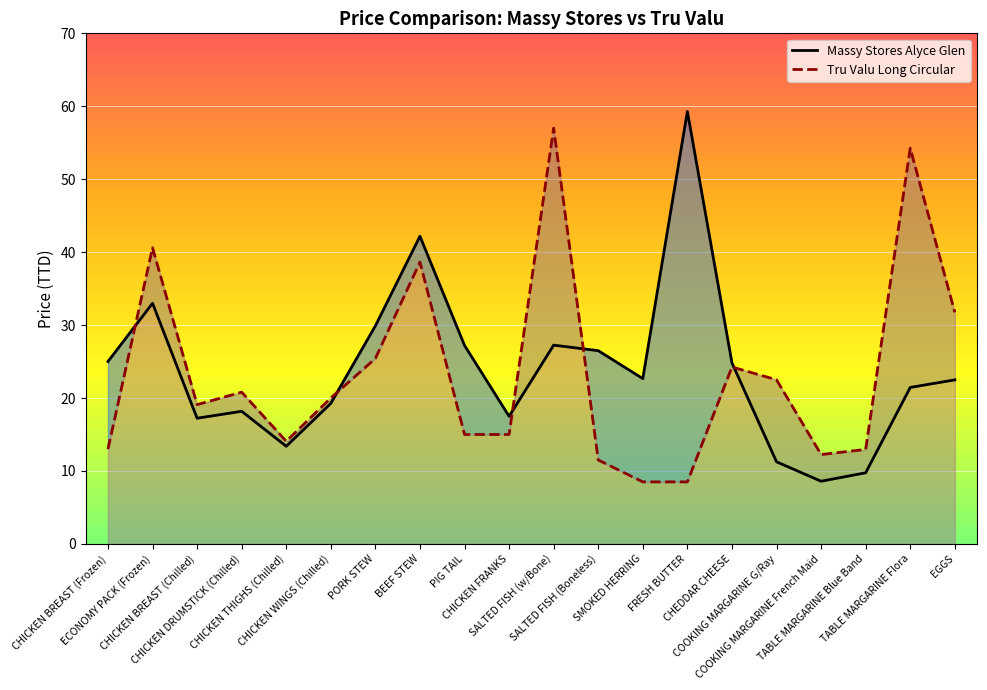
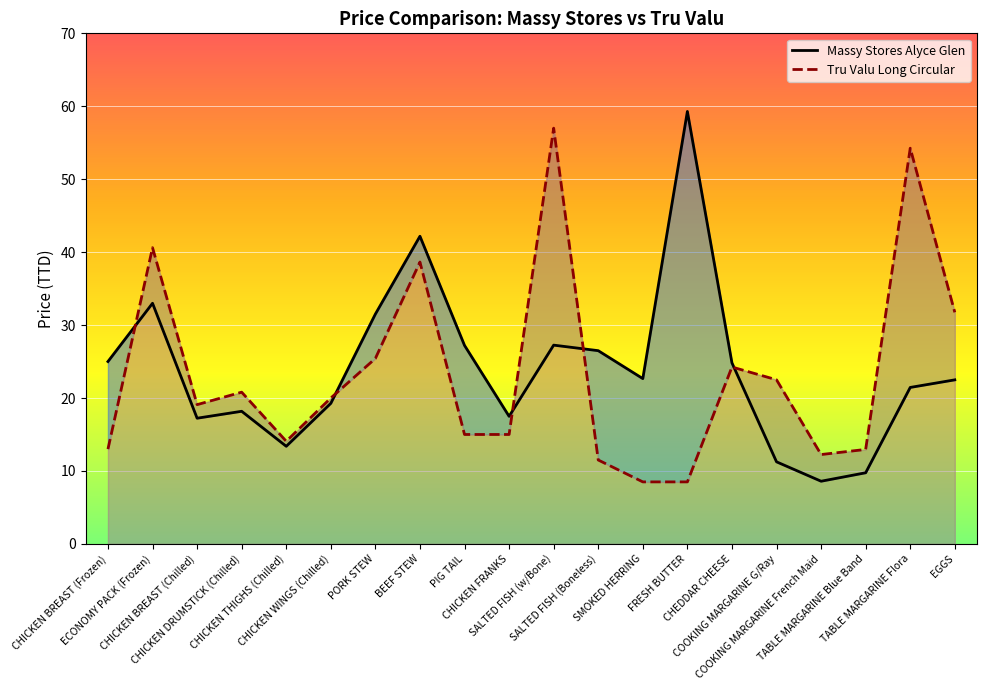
Massy Stores Alyce Glen, PORK STEW: 30 -> 32
